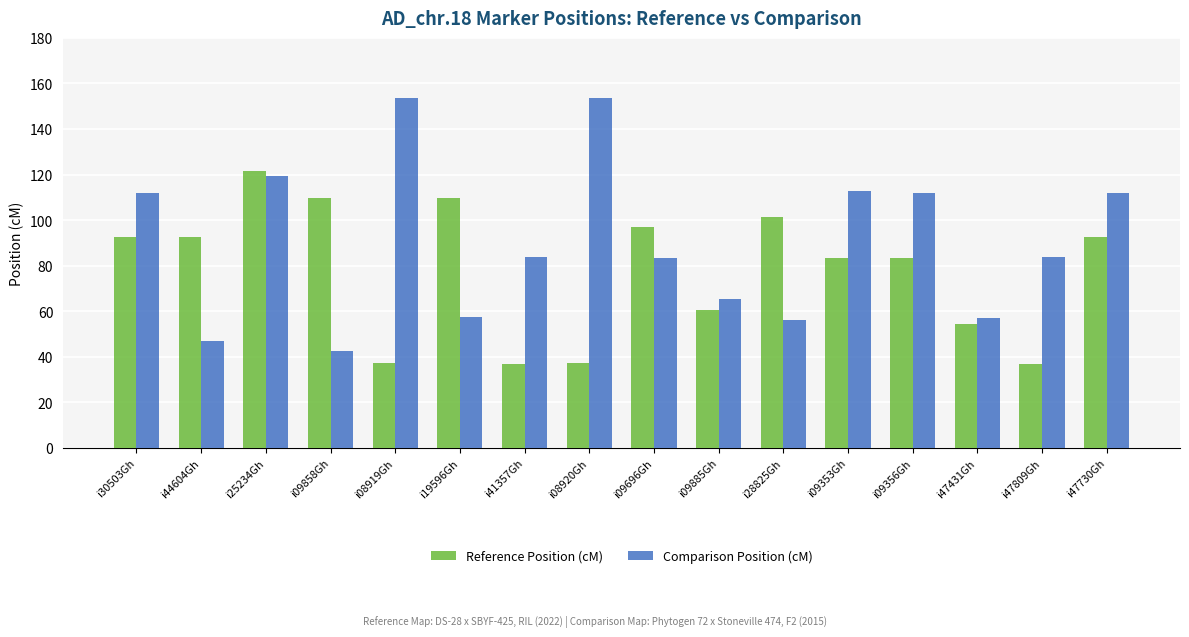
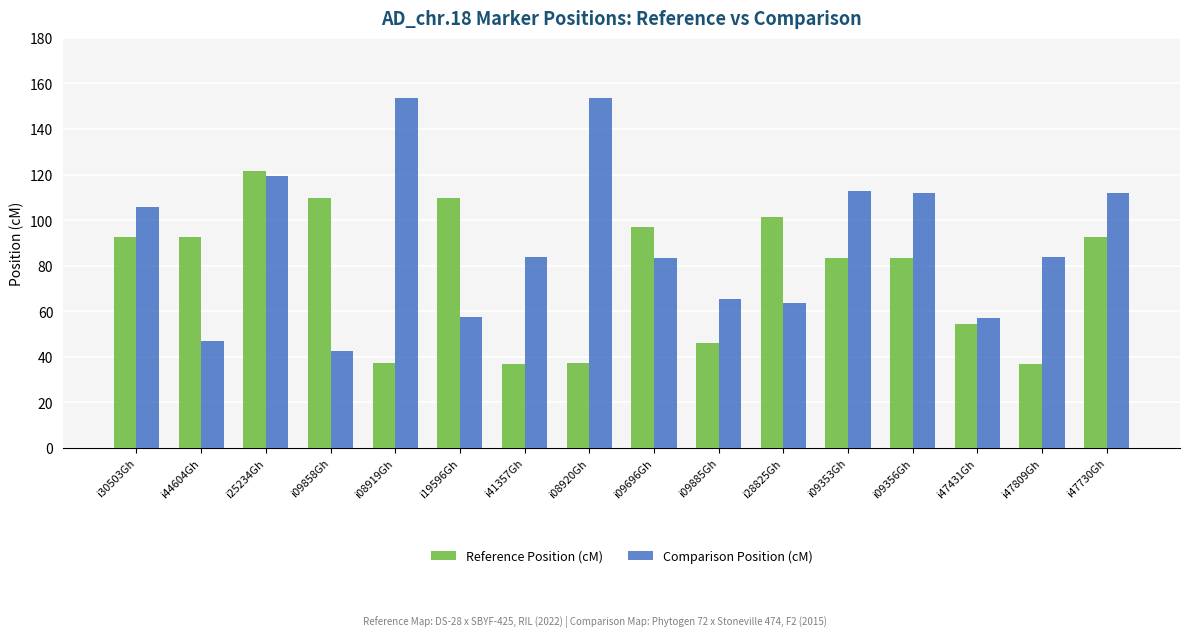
Comparison Position (cM), i30503Gh: 112 -> 106
Reference Position (cM), i09885Gh: 61 -> 46
Comparison Position (cM), i28825Gh: 56 -> 64
